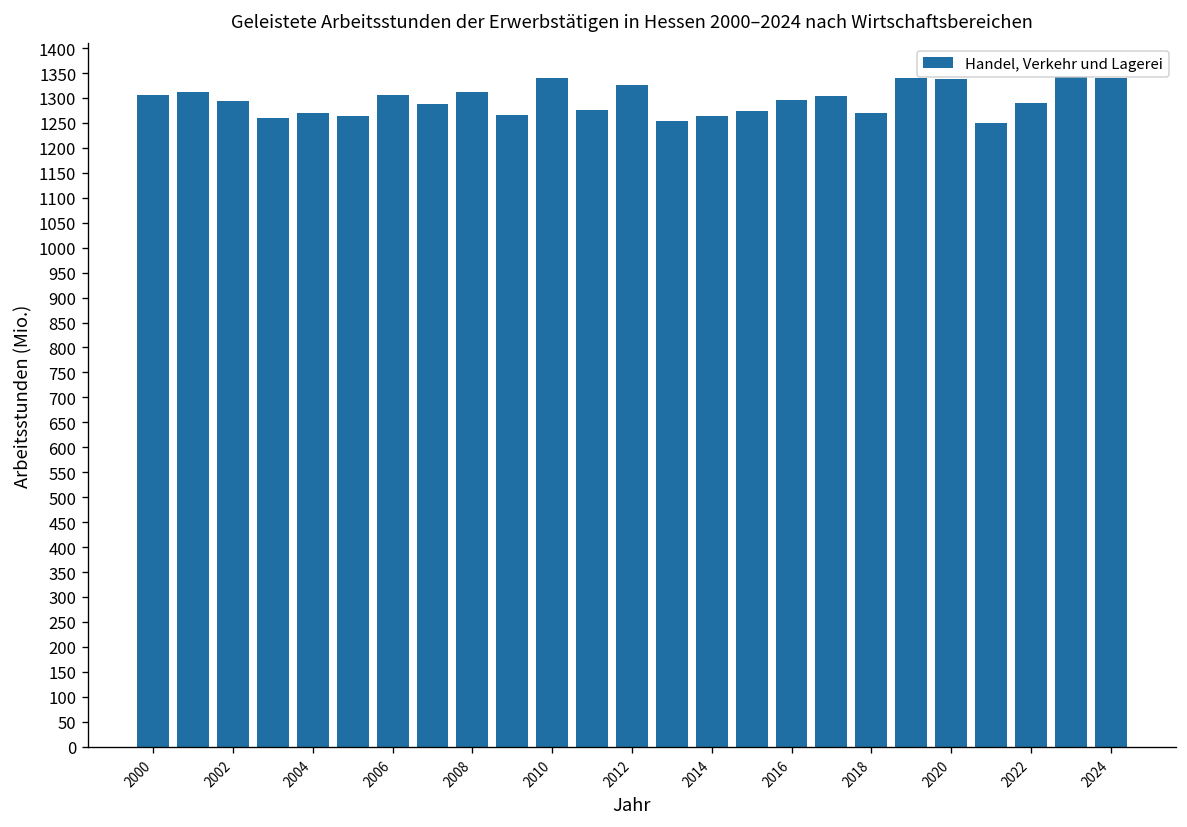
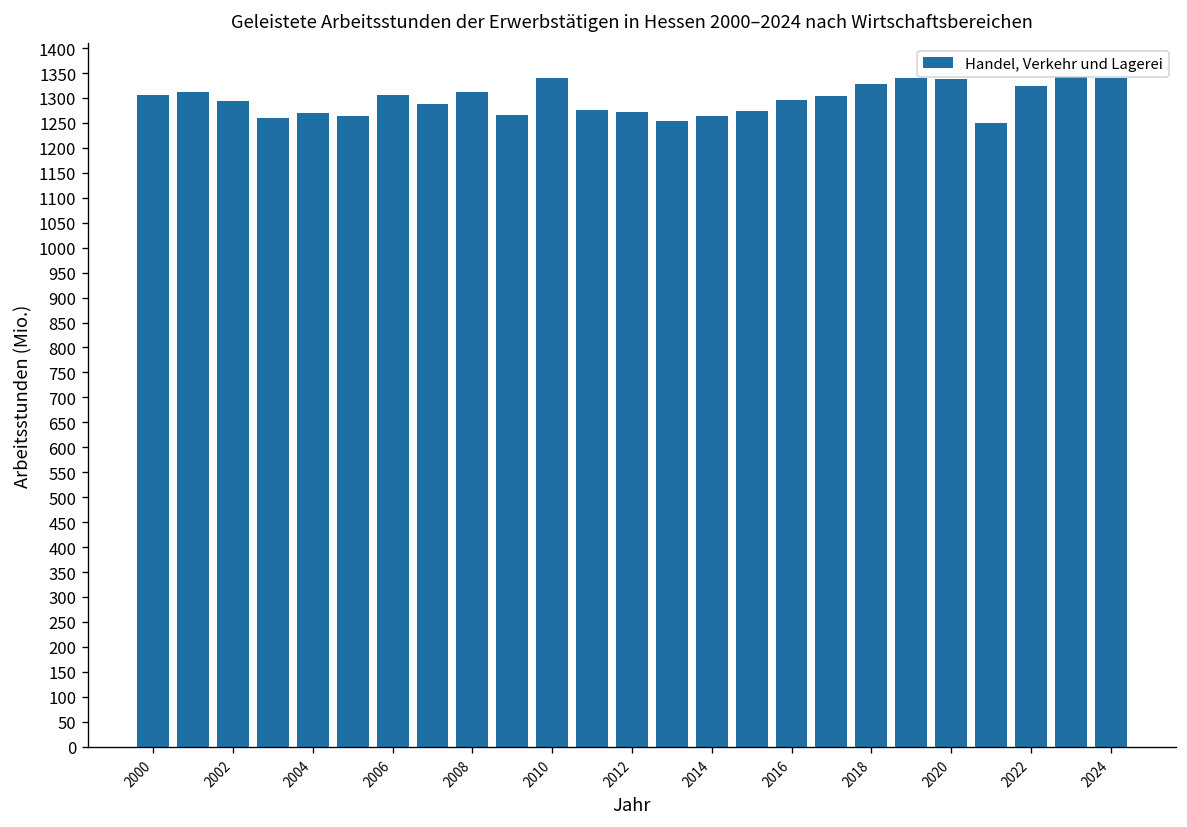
2012: 1330 -> 1270
2018: 1270 -> 1330
2022: 1290 -> 1320
